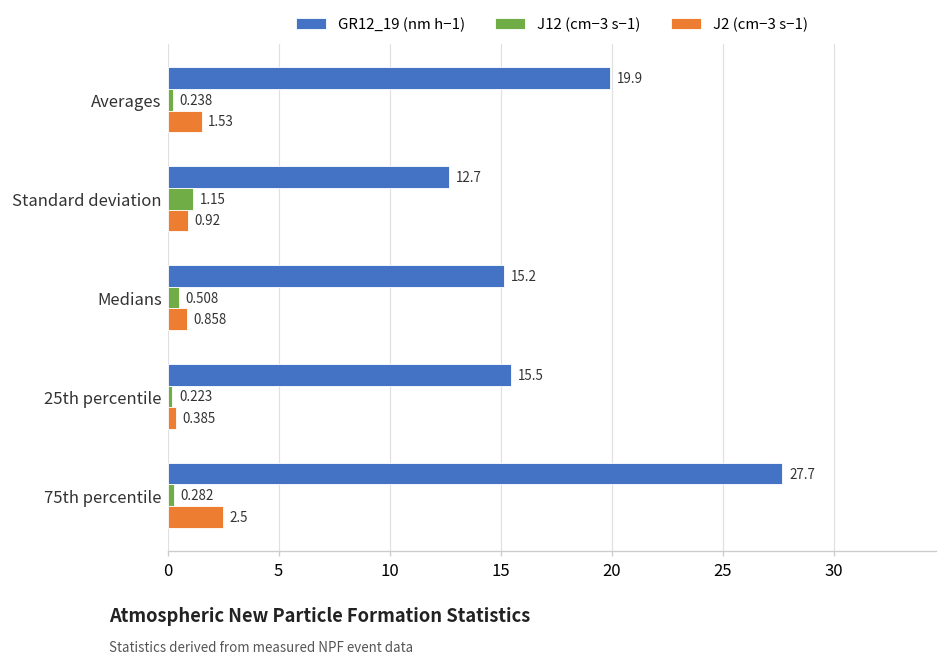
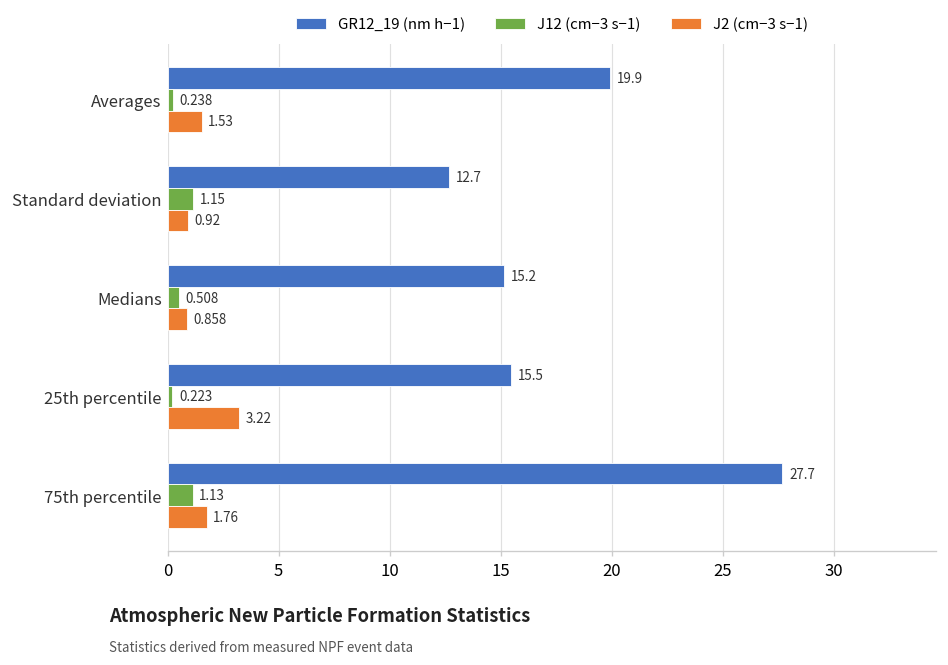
J2 (cm−3 s−1), 25th percentile: 0.385 -> 3.22
J12 (cm−3 s−1), 75th percentile: 0.282 -> 1.13
J2 (cm−3 s−1), 75th percentile: 2.5 -> 1.76
